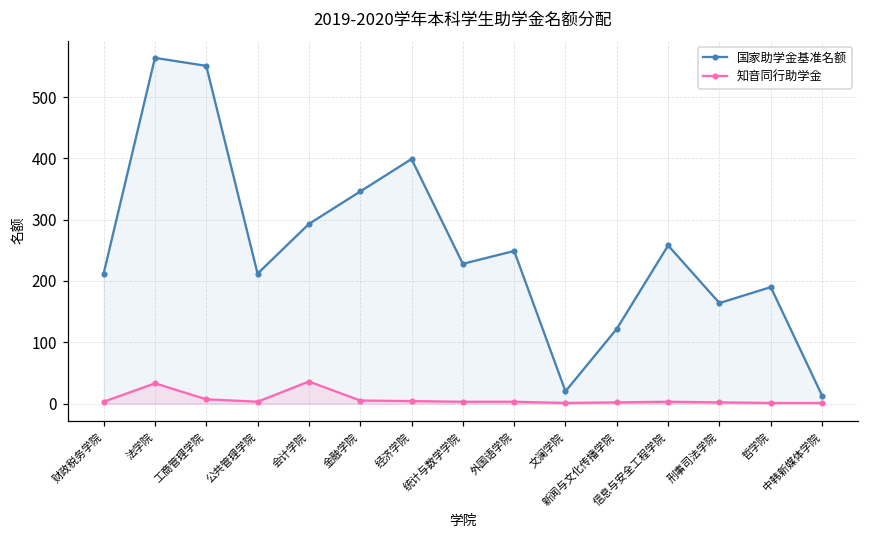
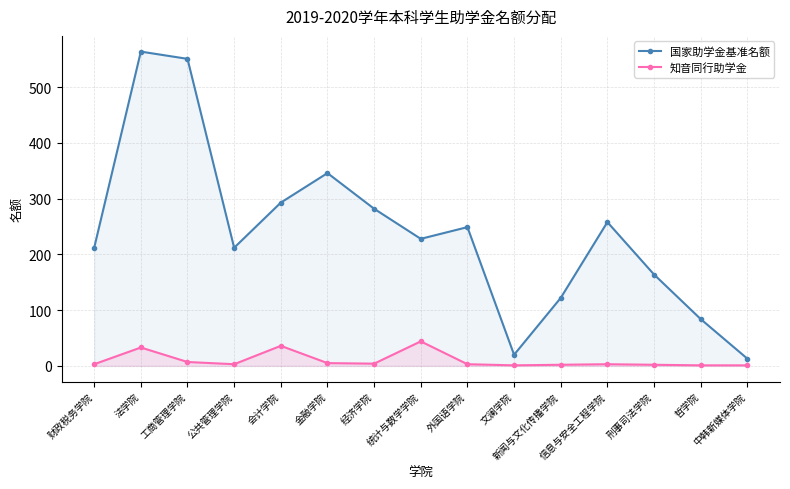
国家助学金基准名额, 经济学院: 400 -> 280
知音同行助学金, 统计与数学学院: 0 -> 40
国家助学金基准名额, 哲学院: 190 -> 80
